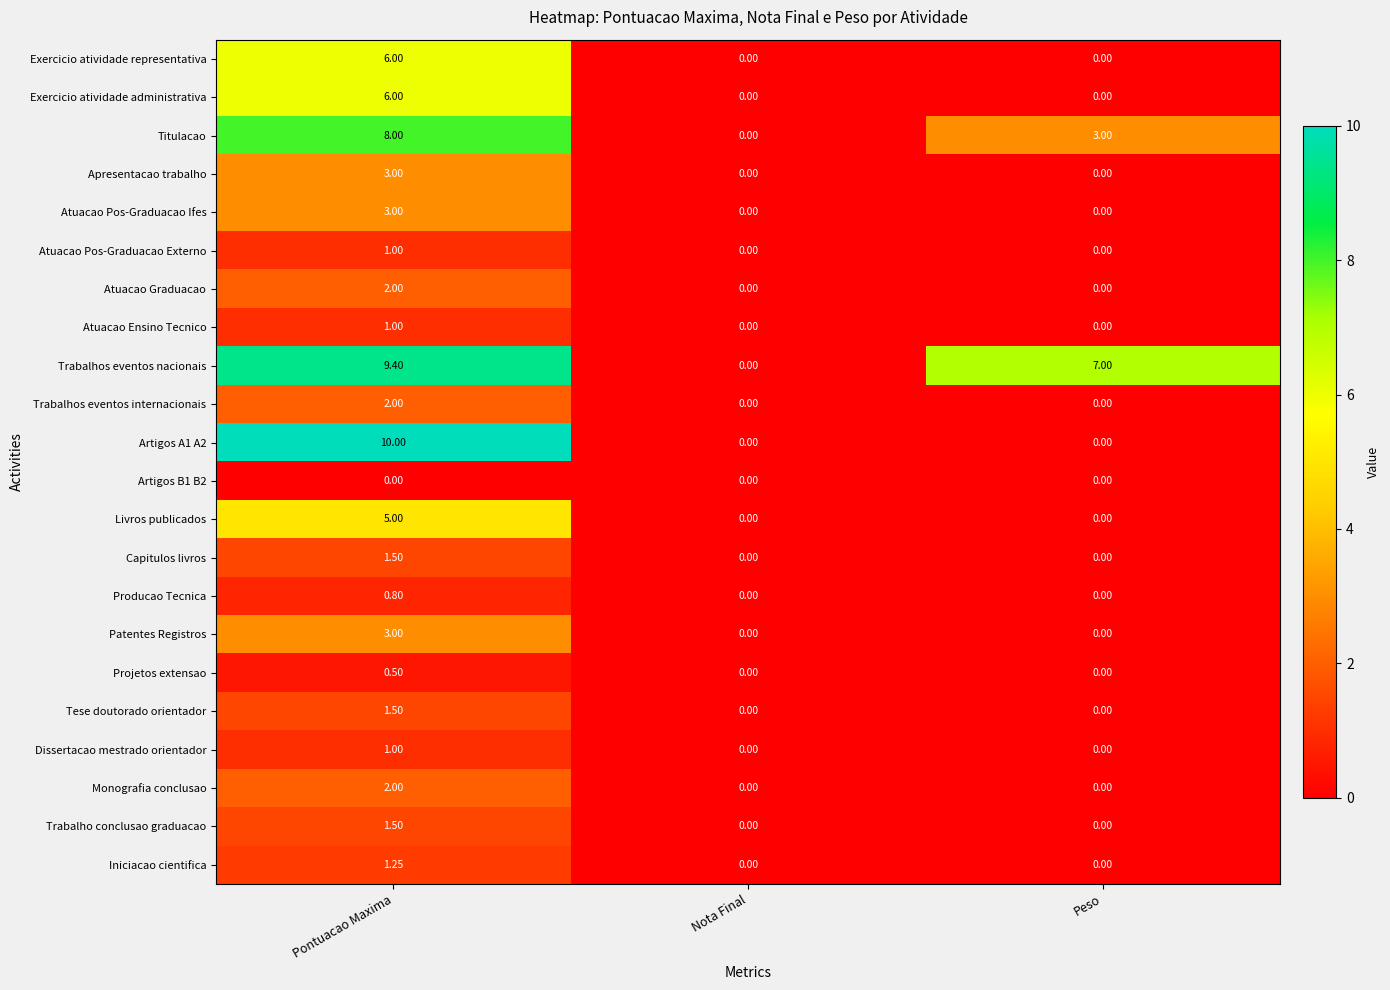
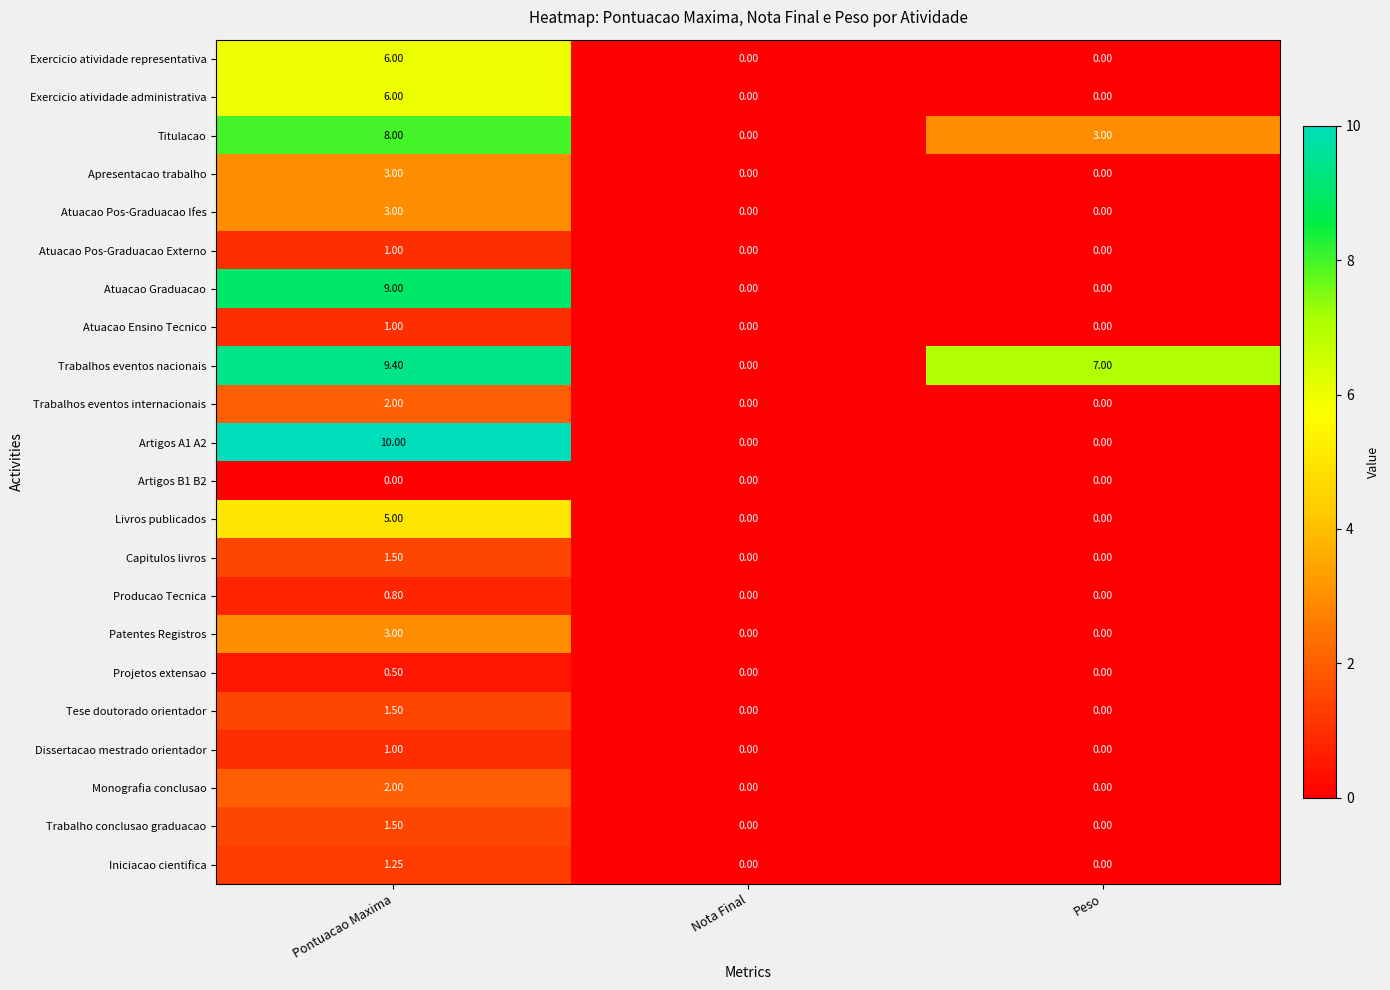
Atuacao Graduacao, Pontuacao Maxima: 2.00 -> 9.00
